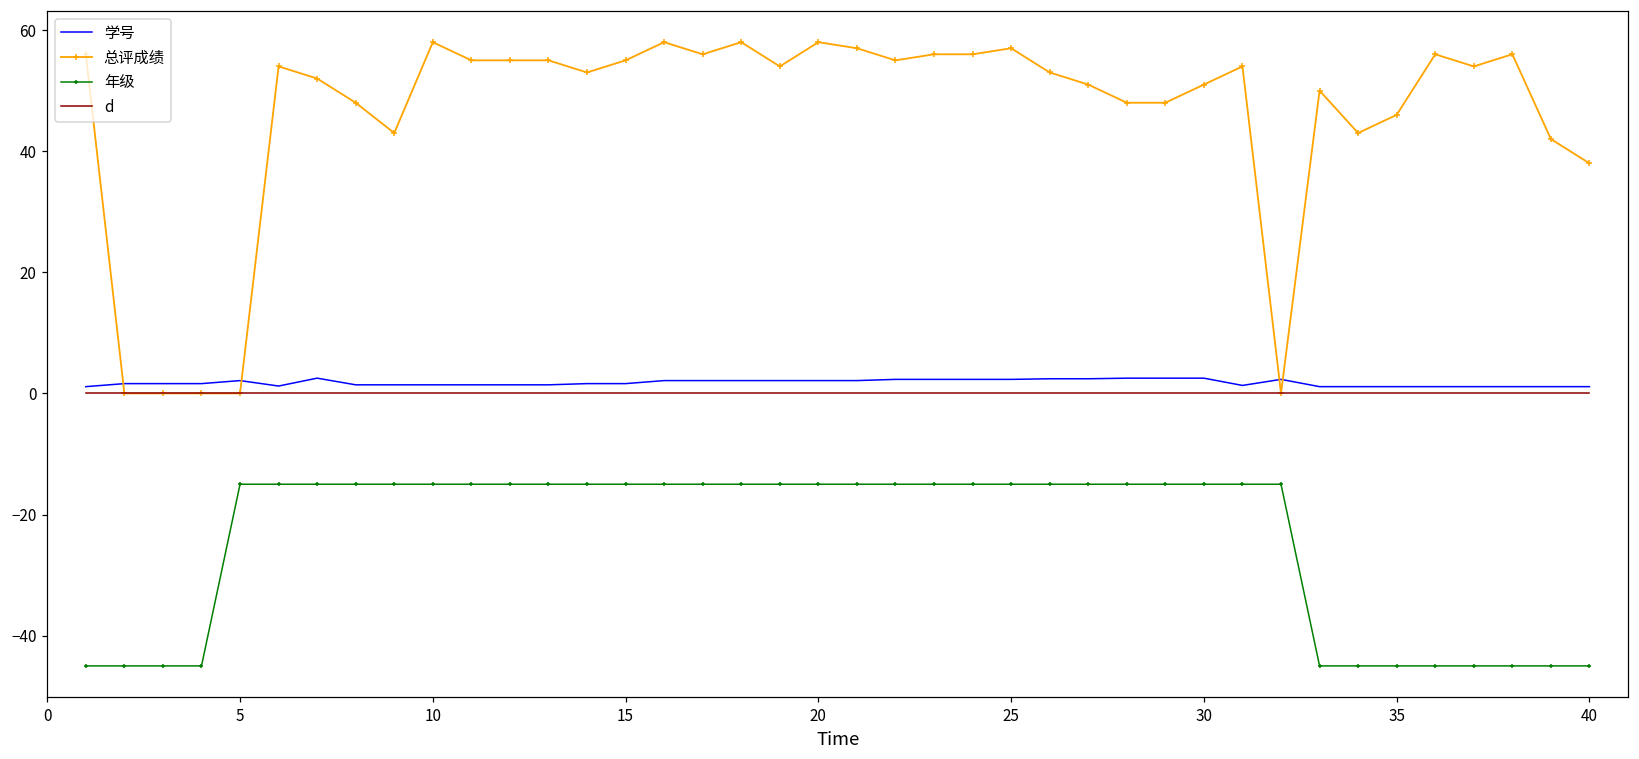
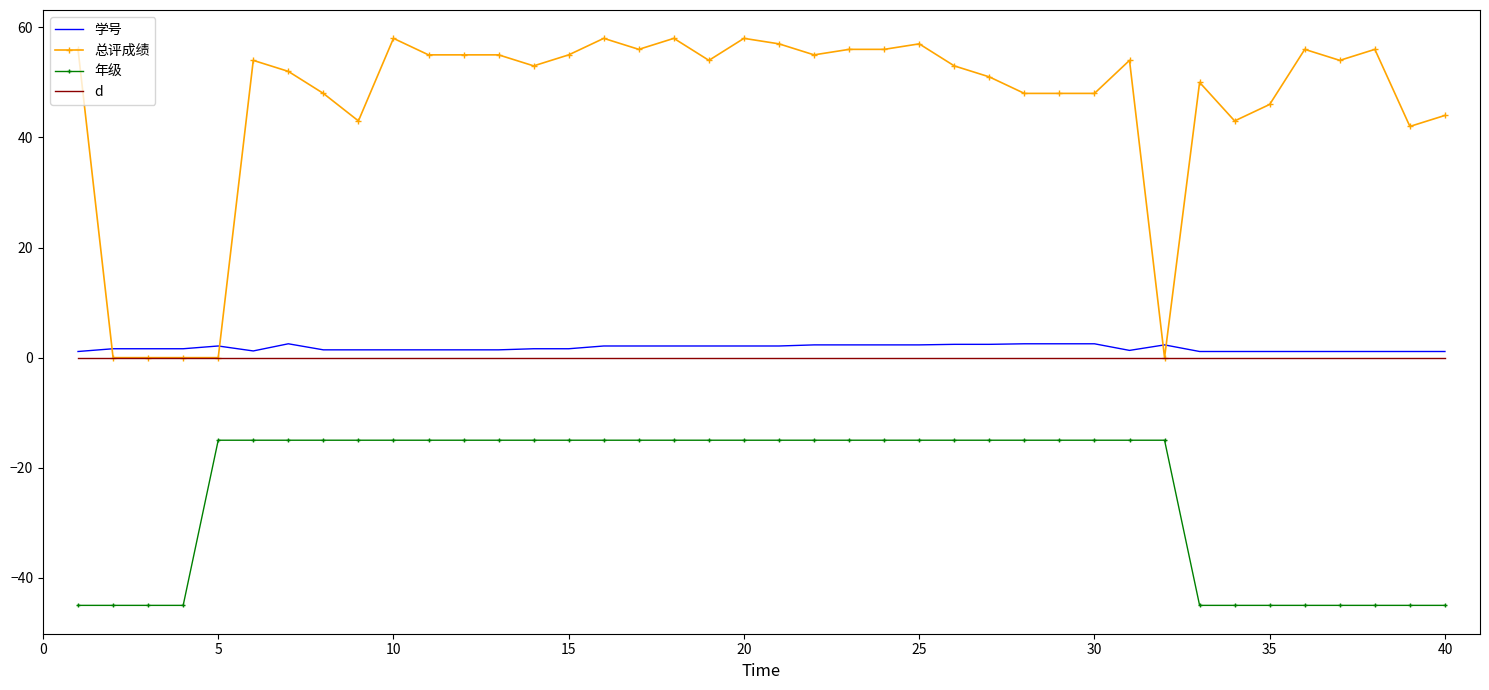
总评成绩, 30: 51 -> 48
总评成绩, 40: 38 -> 44
